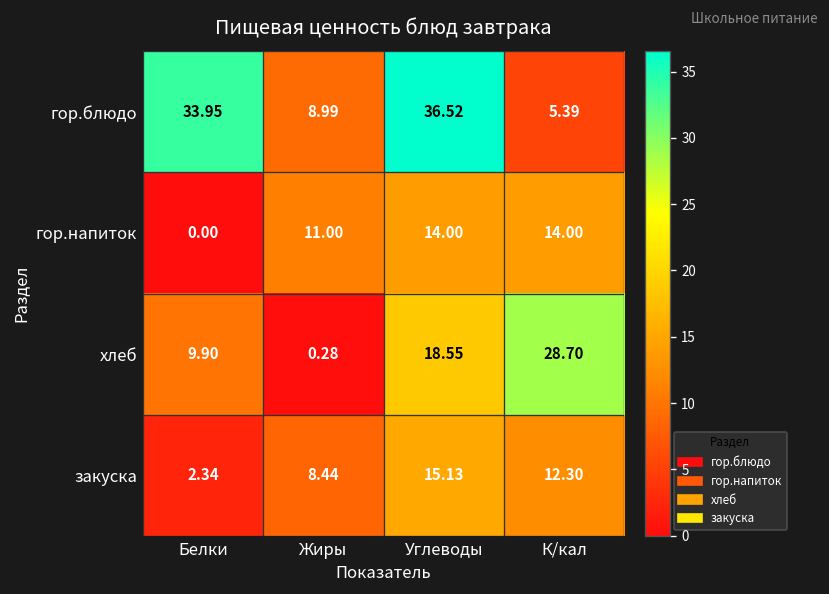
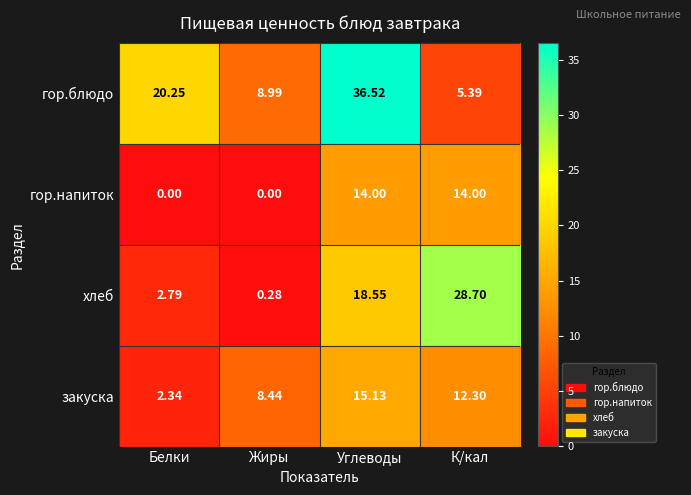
гор.блюдо, Белки: 33.95 -> 20.25
гор.напиток, Жиры: 11.00 -> 0.00
хлеб, Белки: 9.90 -> 2.79
